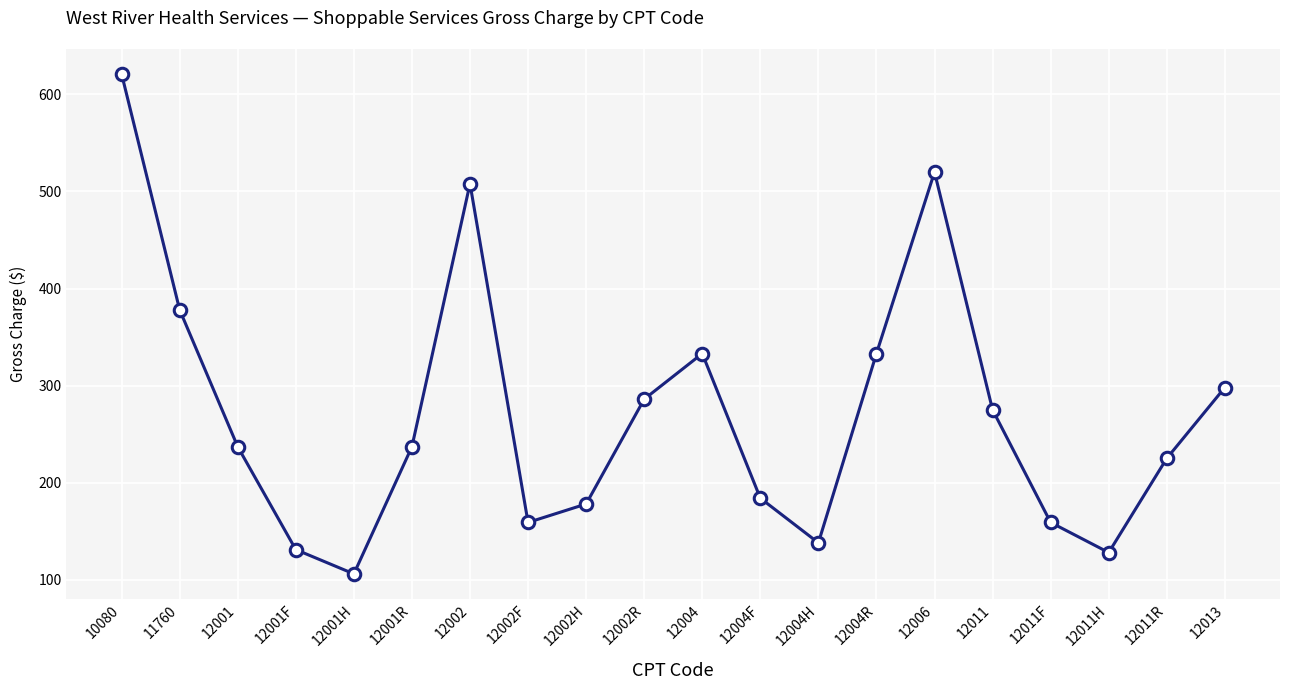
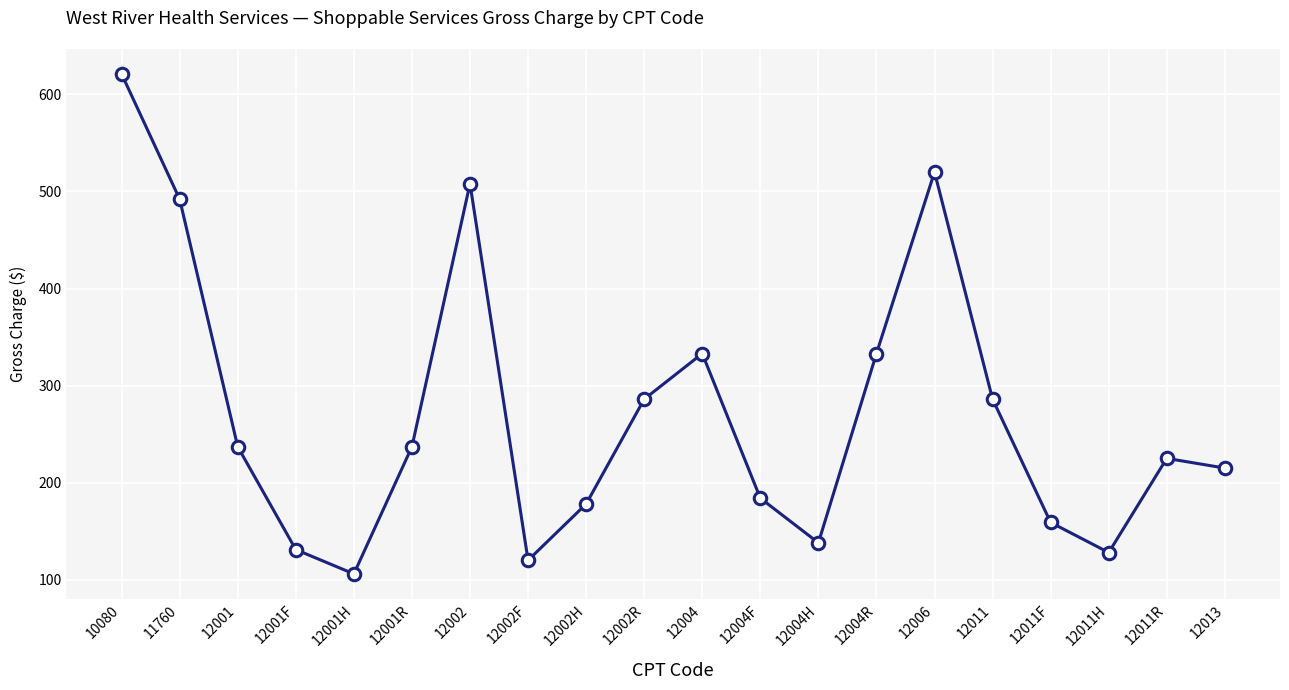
11760: 380 -> 490
12002F: 160 -> 120
12011: 280 -> 290
12013: 300 -> 220
